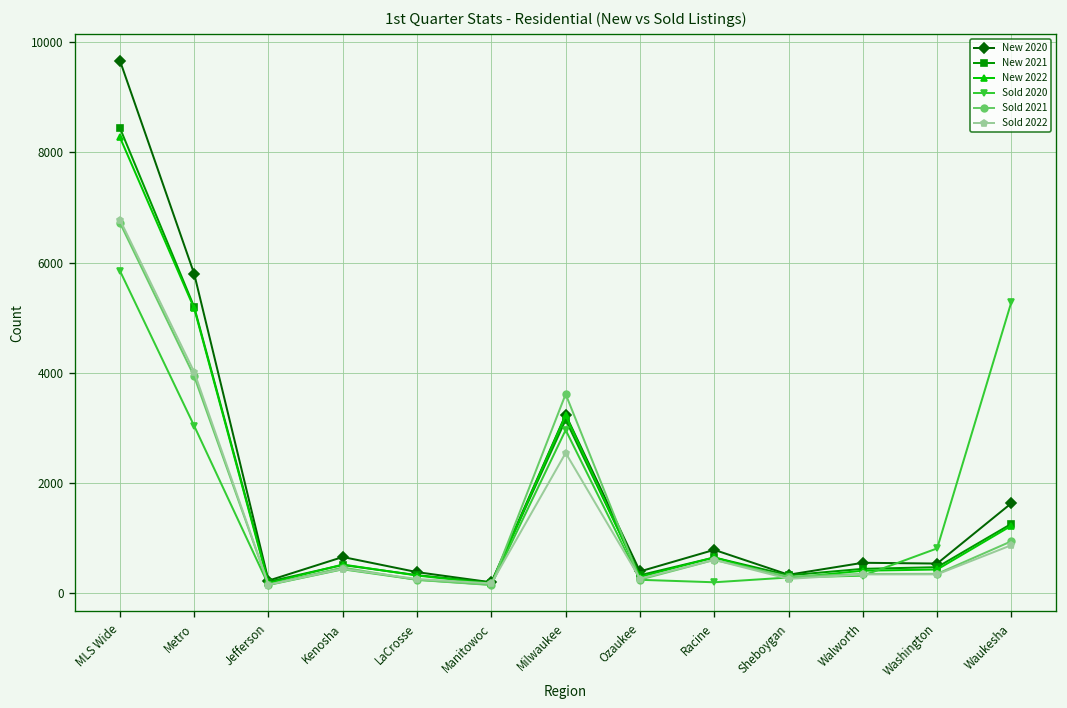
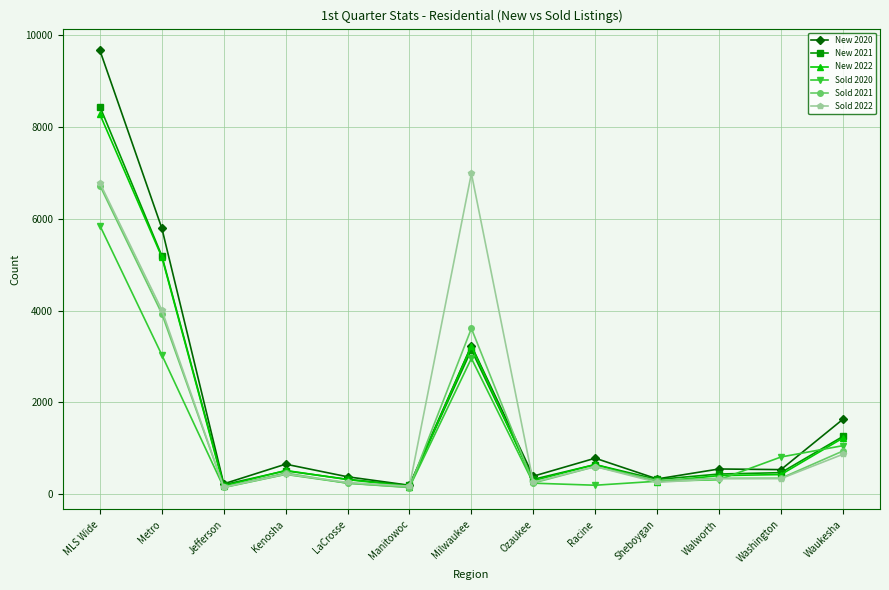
Sold 2022, Milwaukee: 2500 -> 7000
Sold 2020, Waukesha: 5300 -> 1100
